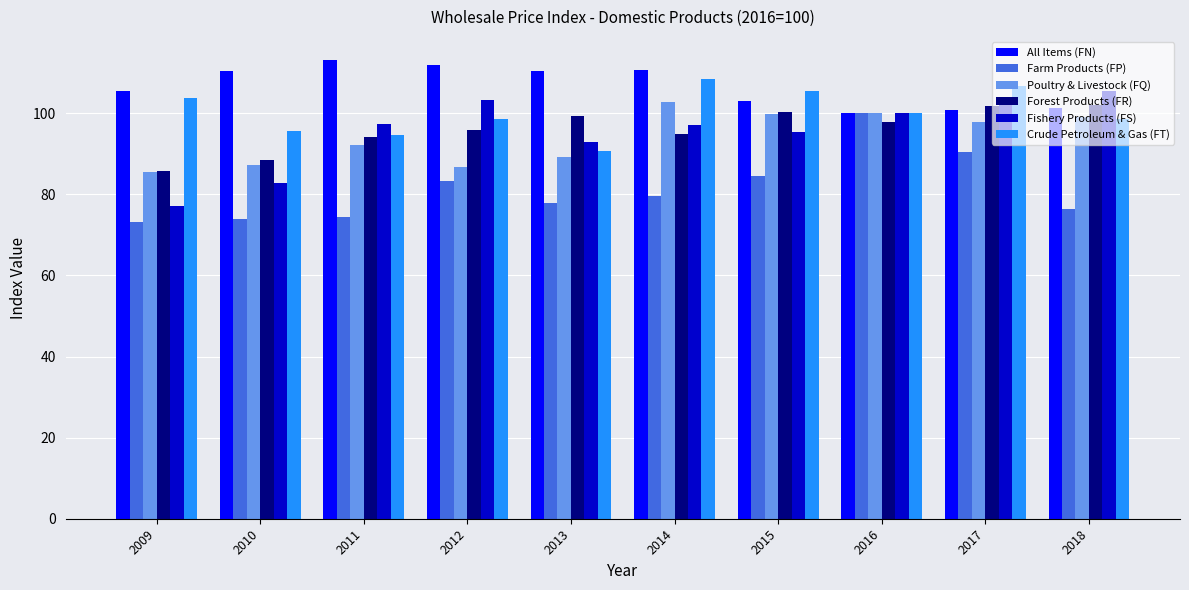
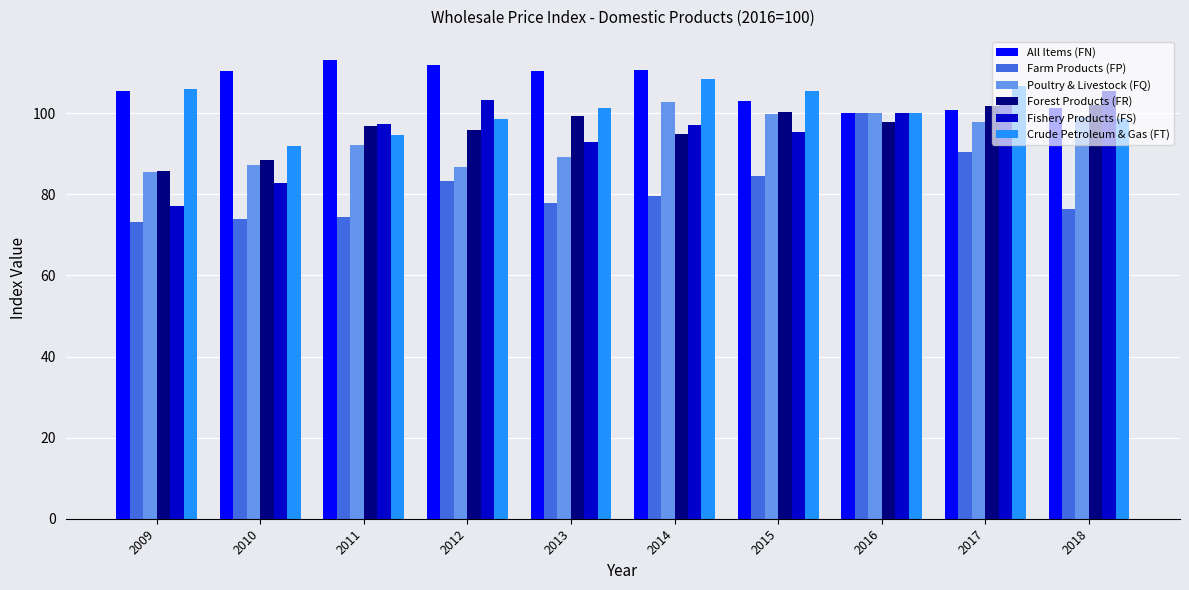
Crude Petroleum & Gas (FT), 2009: 104 -> 106
Crude Petroleum & Gas (FT), 2010: 96 -> 92
Forest Products (FR), 2011: 94 -> 97
Crude Petroleum & Gas (FT), 2013: 91 -> 101
